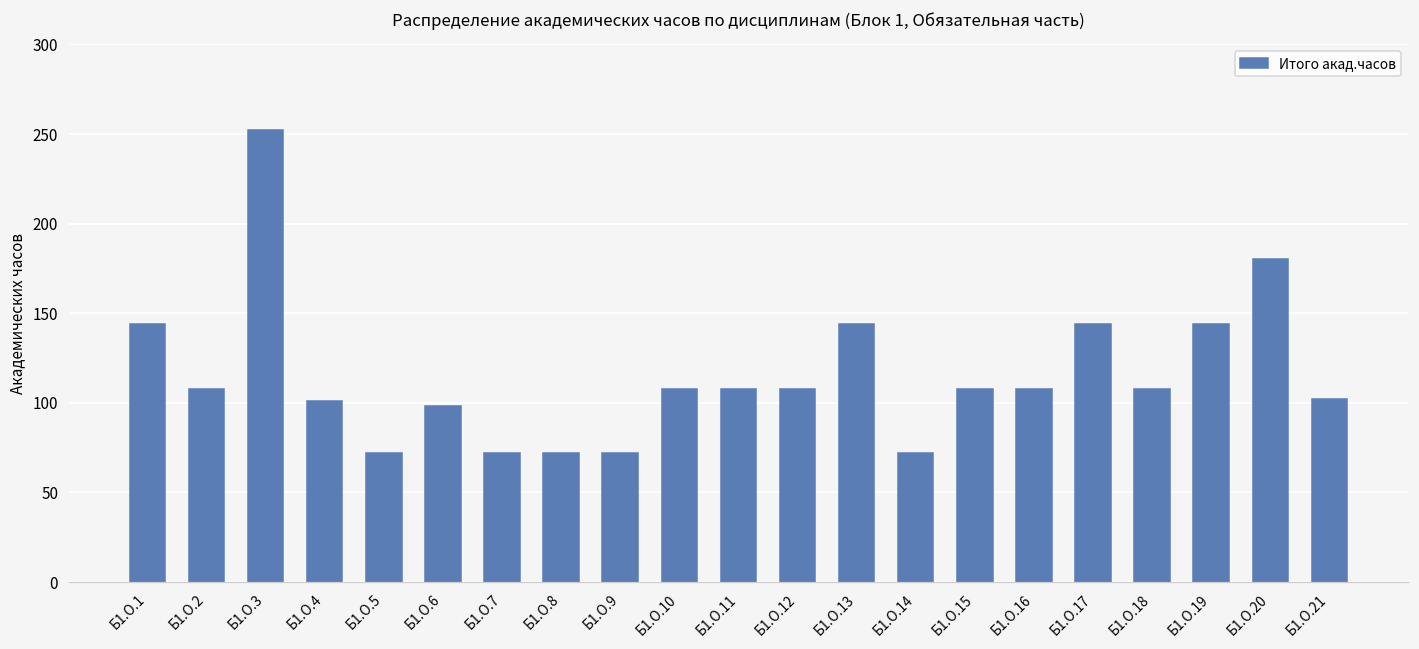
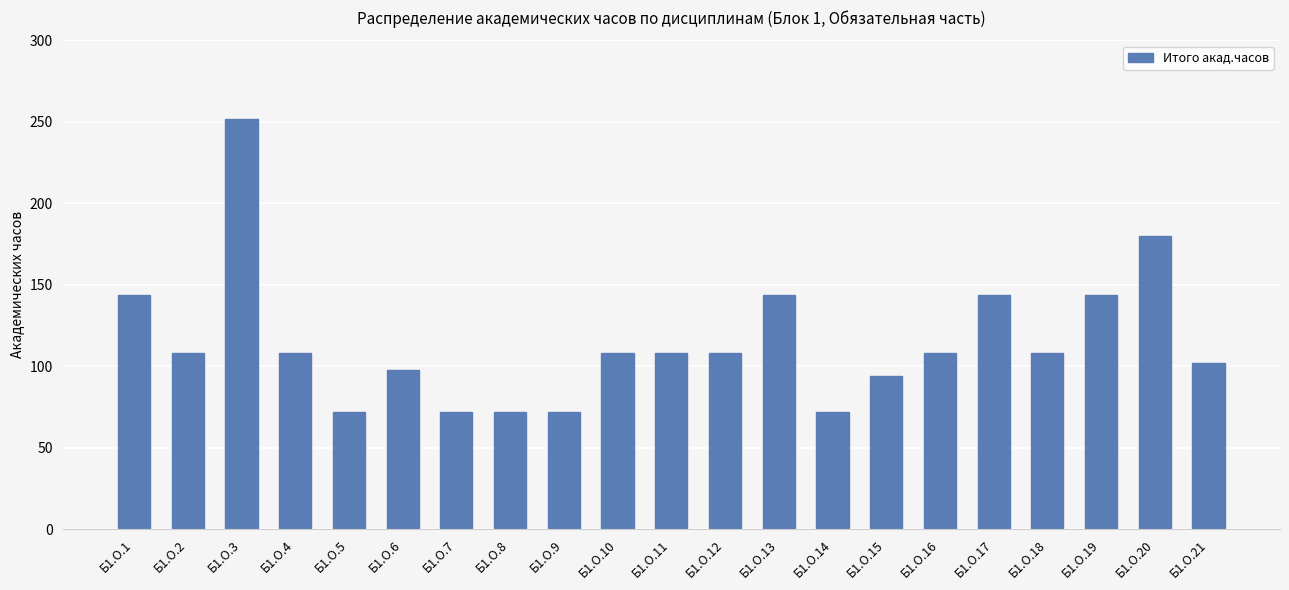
Б1.О.4: 101 -> 108
Б1.О.15: 108 -> 94
